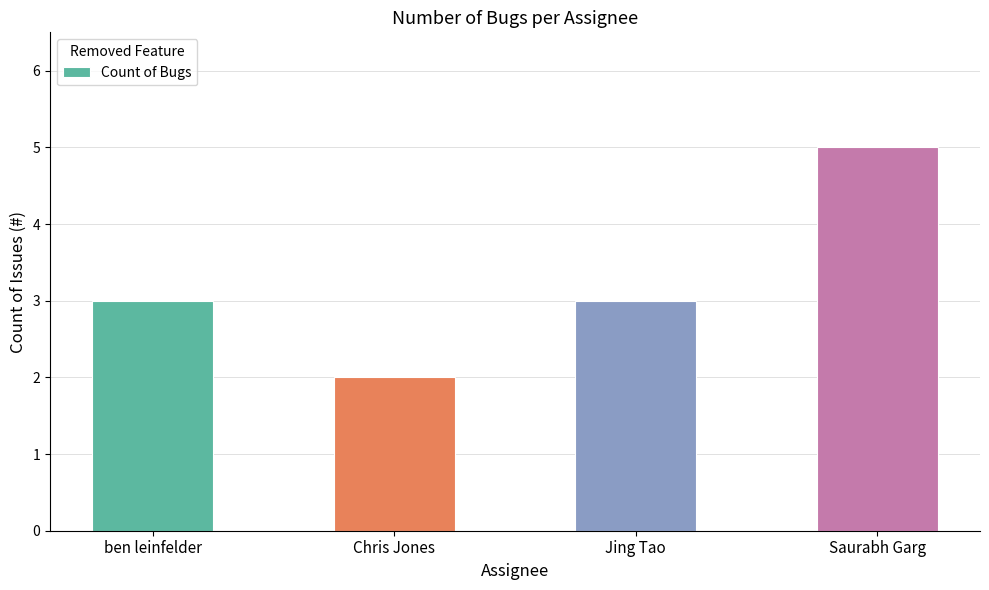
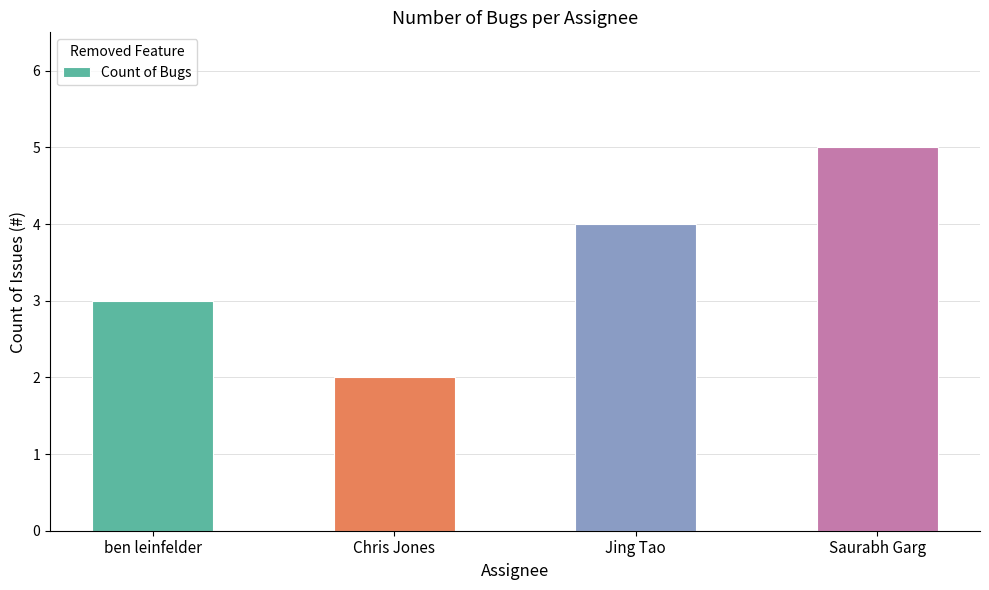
Jing Tao: 3 -> 4
